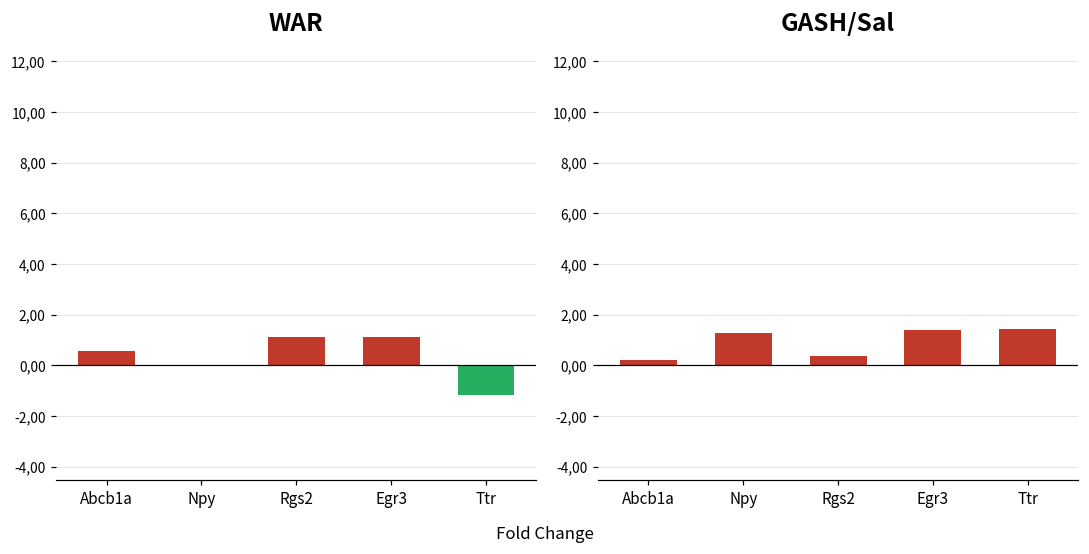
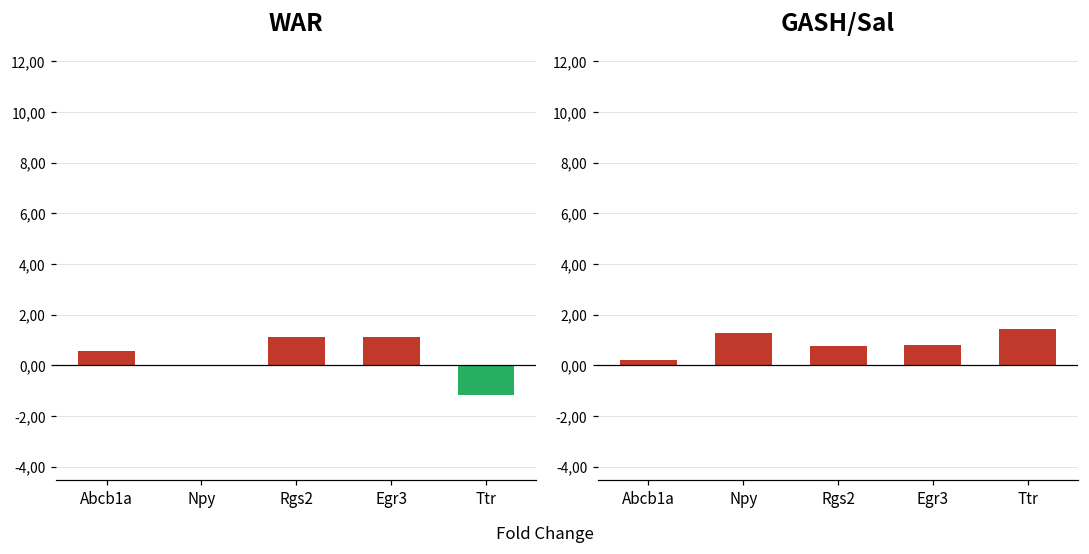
GASH/Sal, Rgs2: 40 -> 80
GASH/Sal, Egr3: 140 -> 80
